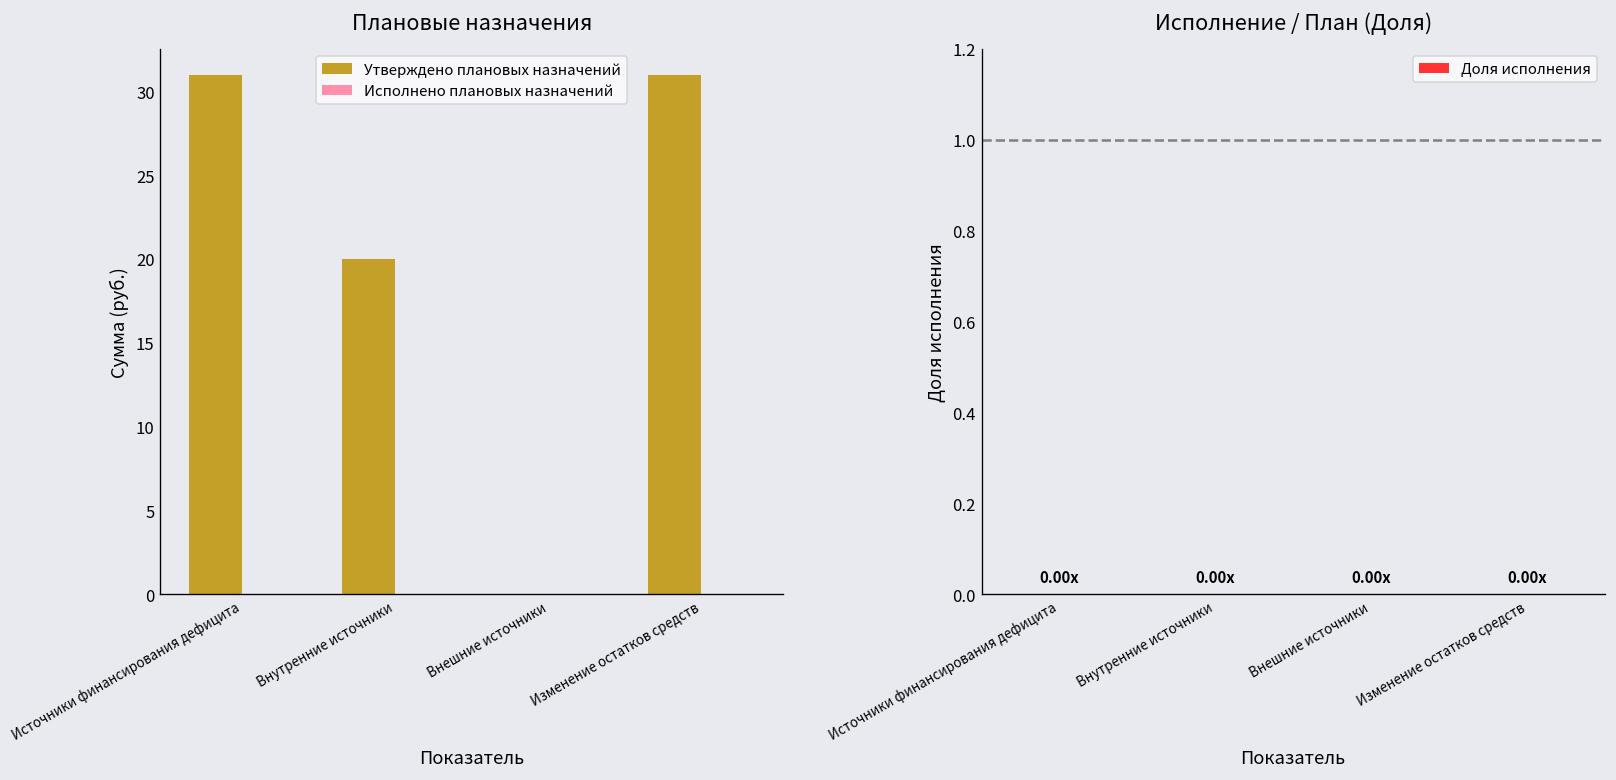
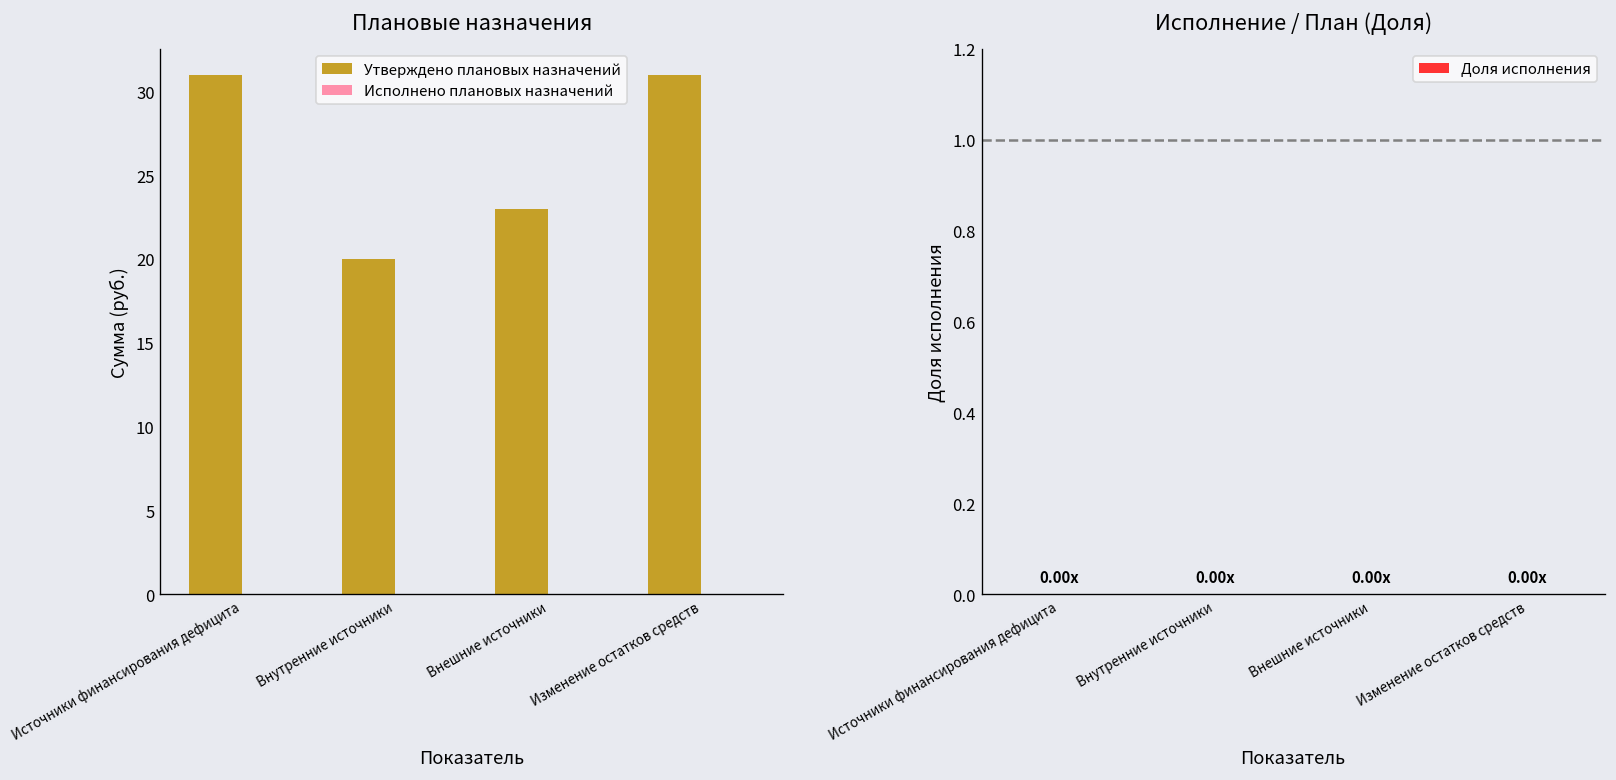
Плановые назначения, Утверждено плановых назначений, Внешние источники: 0 -> 23
